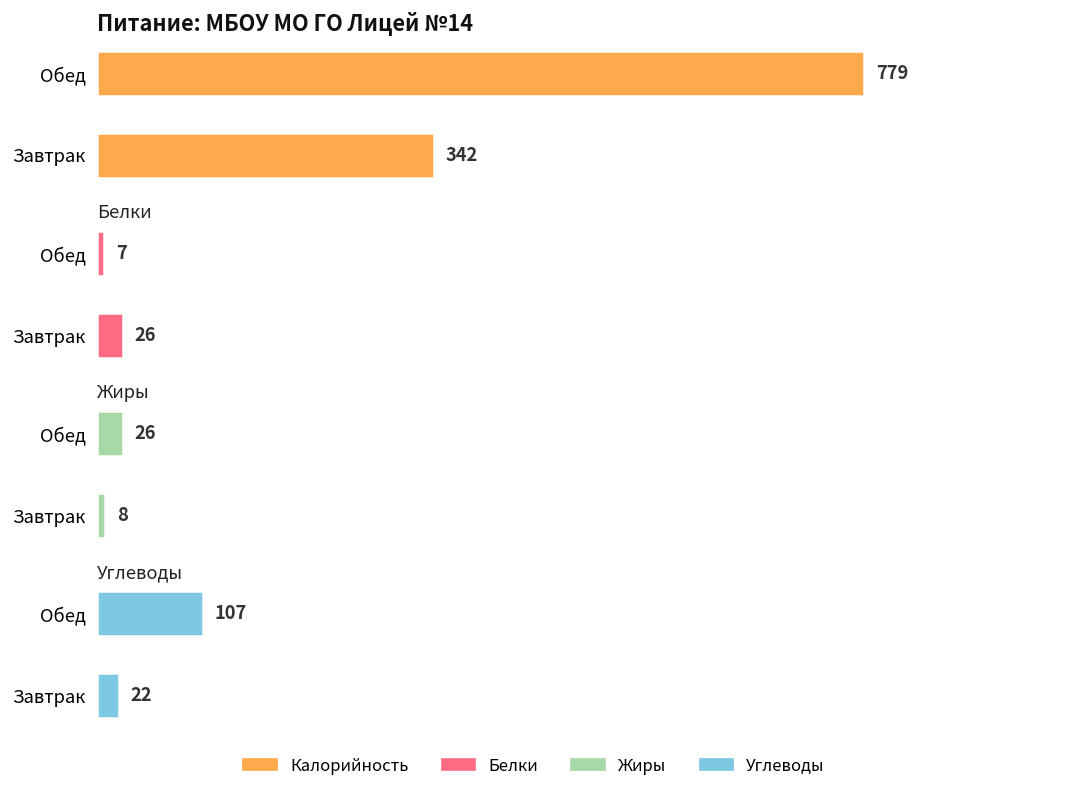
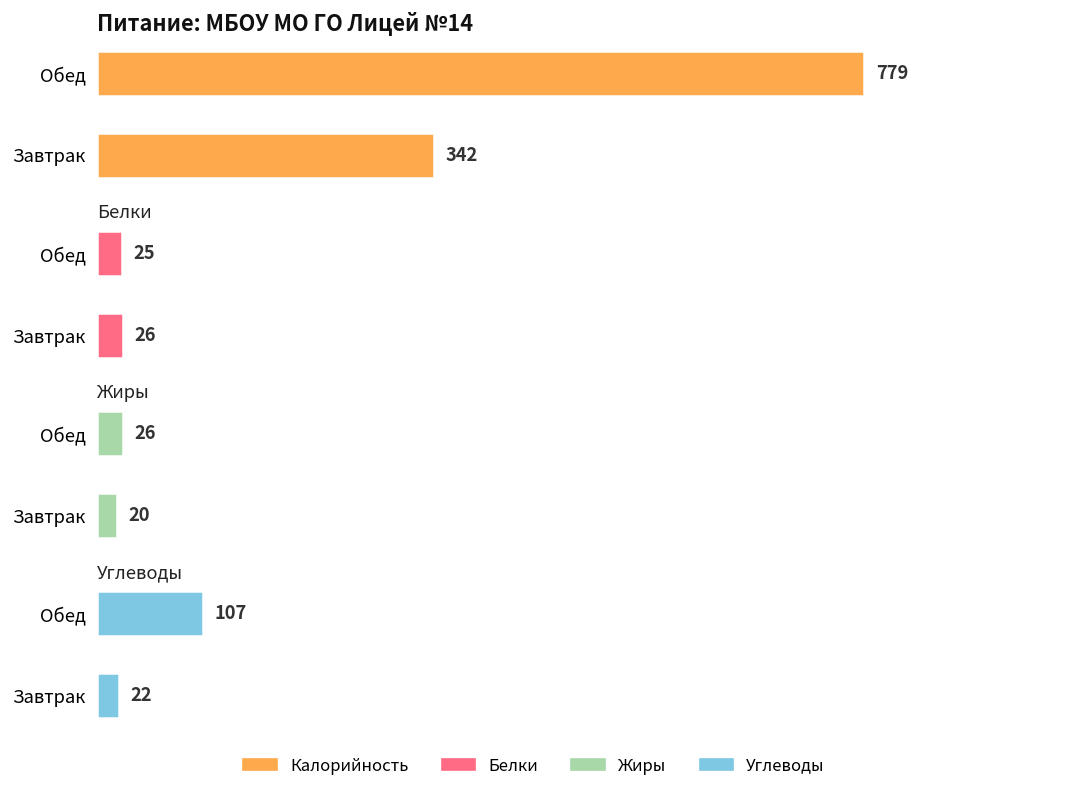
Белки, Обед: 7 -> 25
Жиры, Завтрак: 8 -> 20
